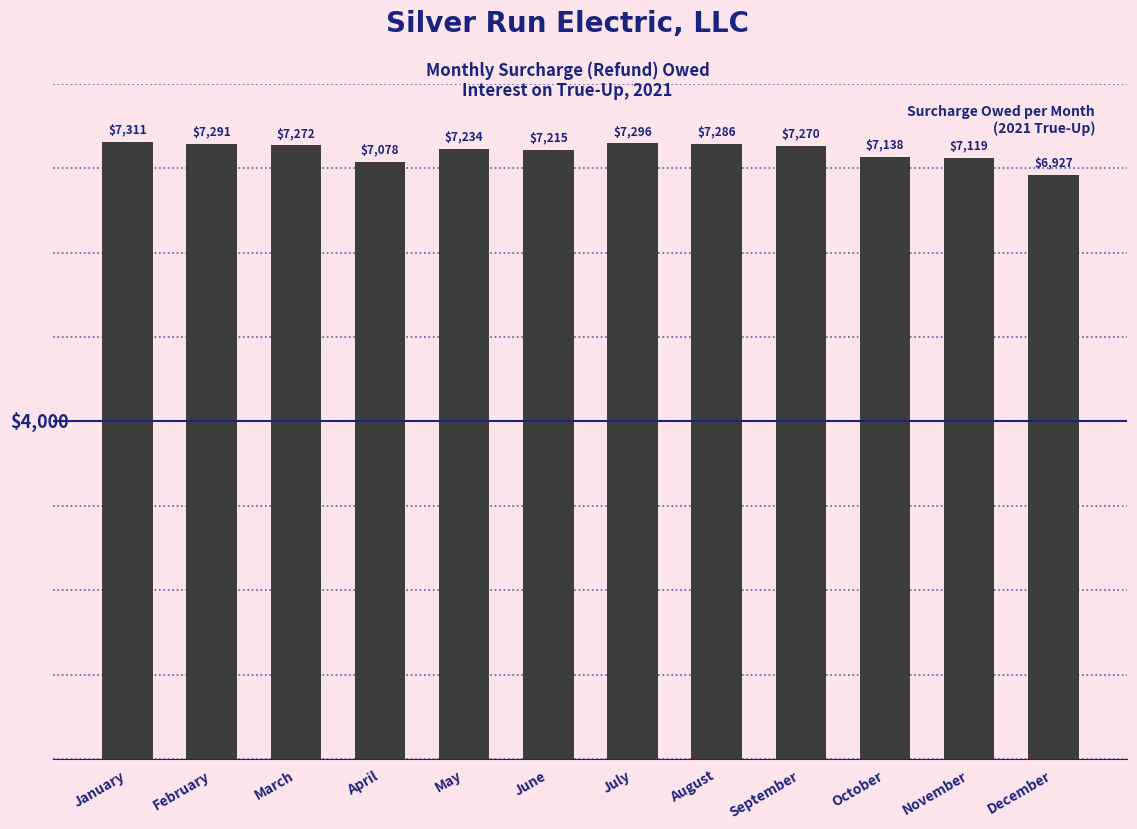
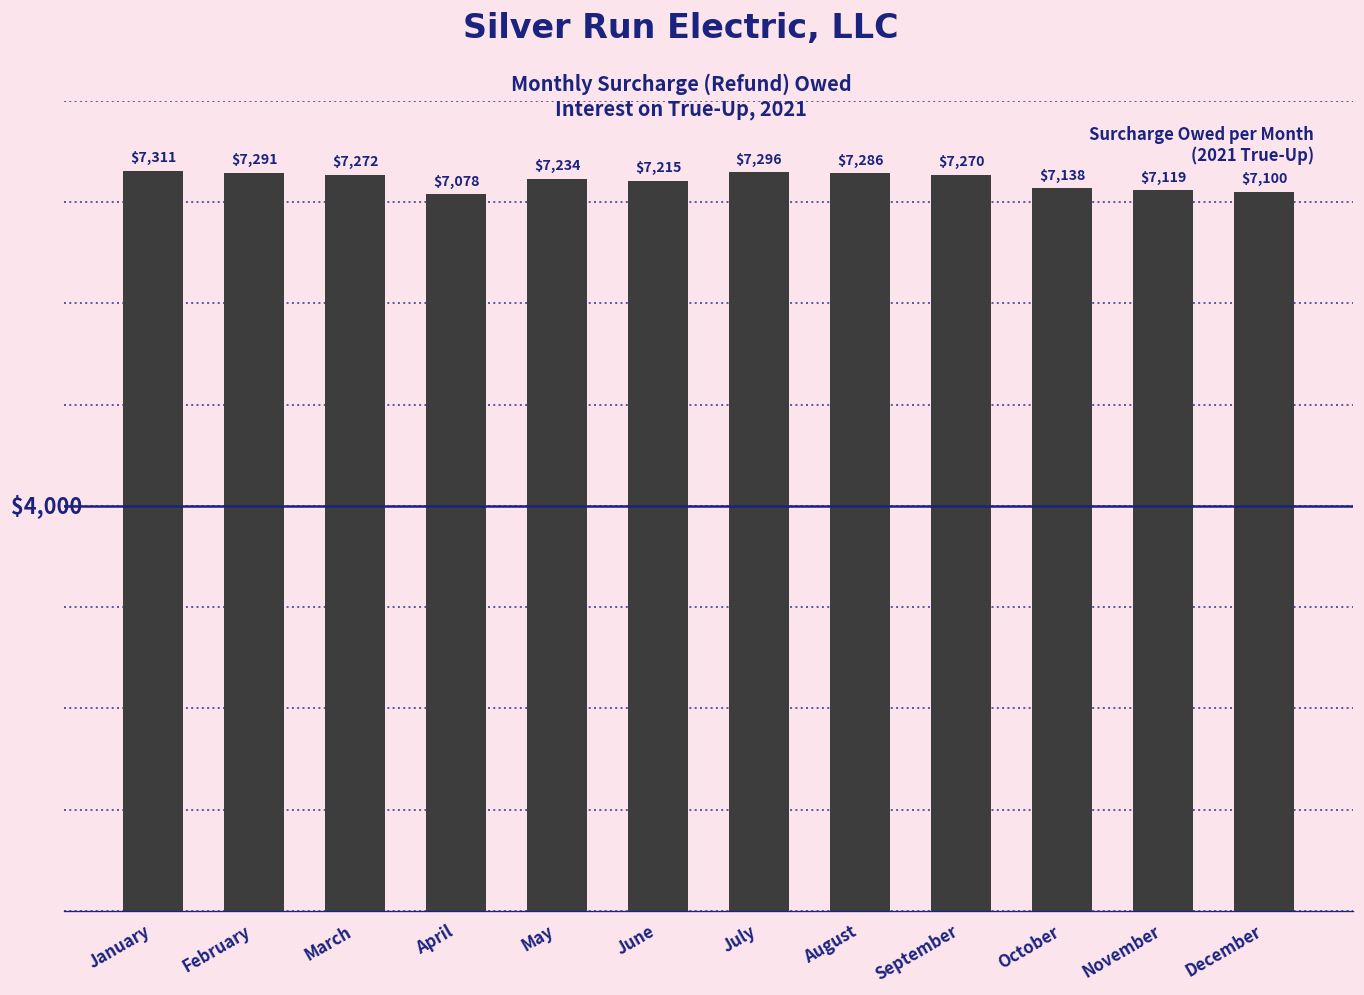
December: $6,927 -> $7,100
